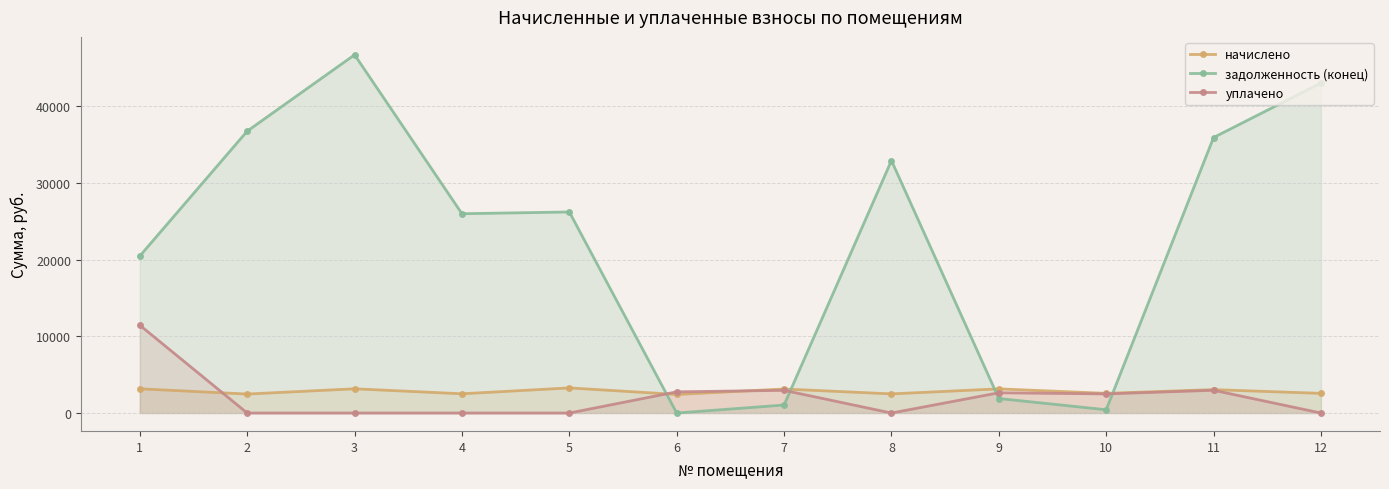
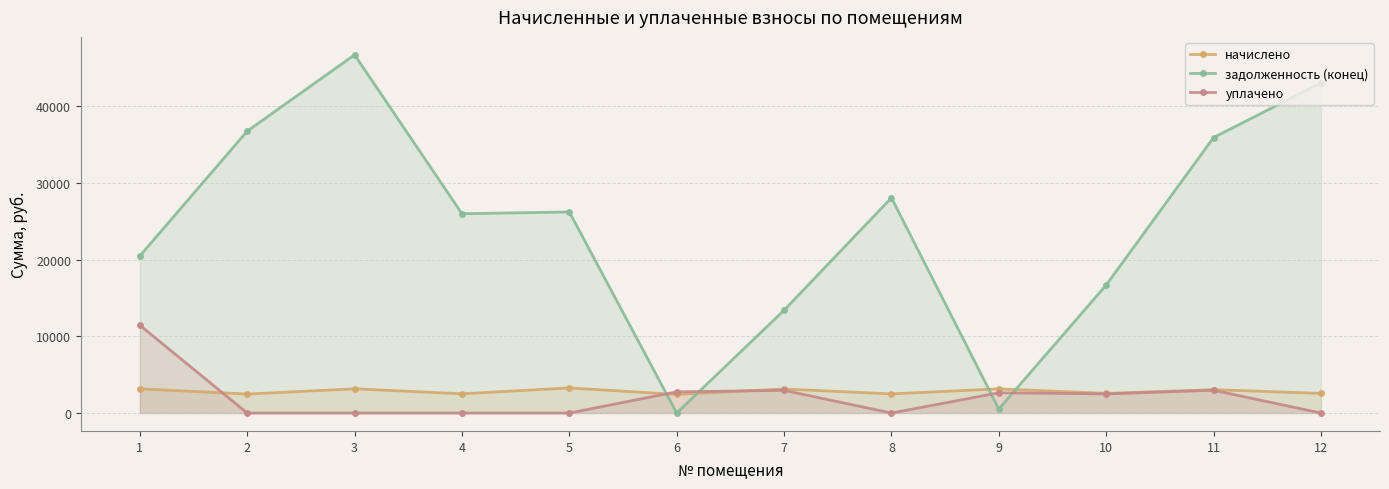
задолженность (конец), 7: 1000 -> 13000
задолженность (конец), 8: 33000 -> 28000
задолженность (конец), 9: 2000 -> 1000
задолженность (конец), 10: 0 -> 17000
